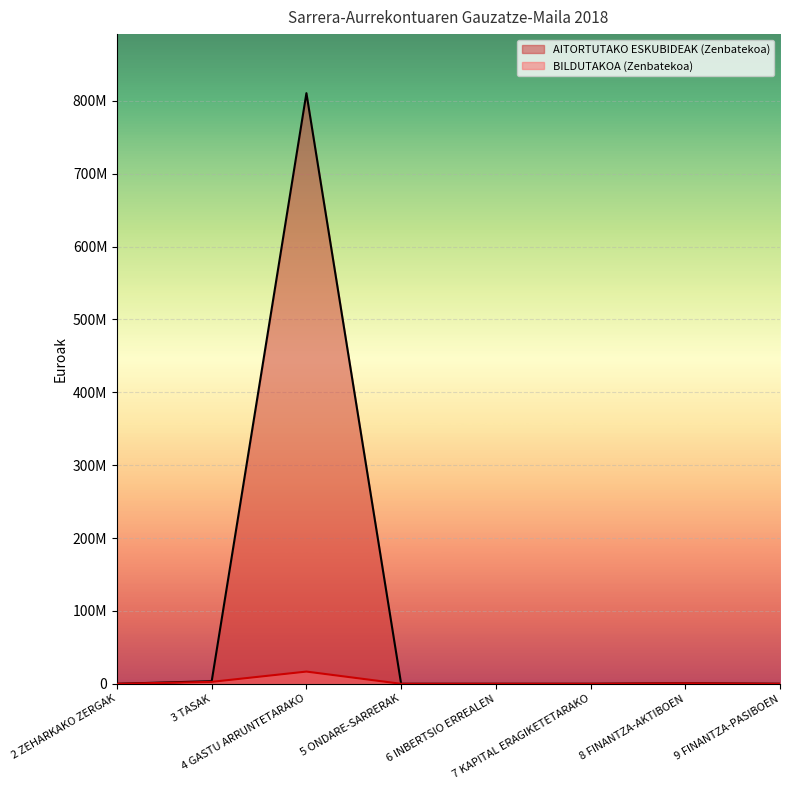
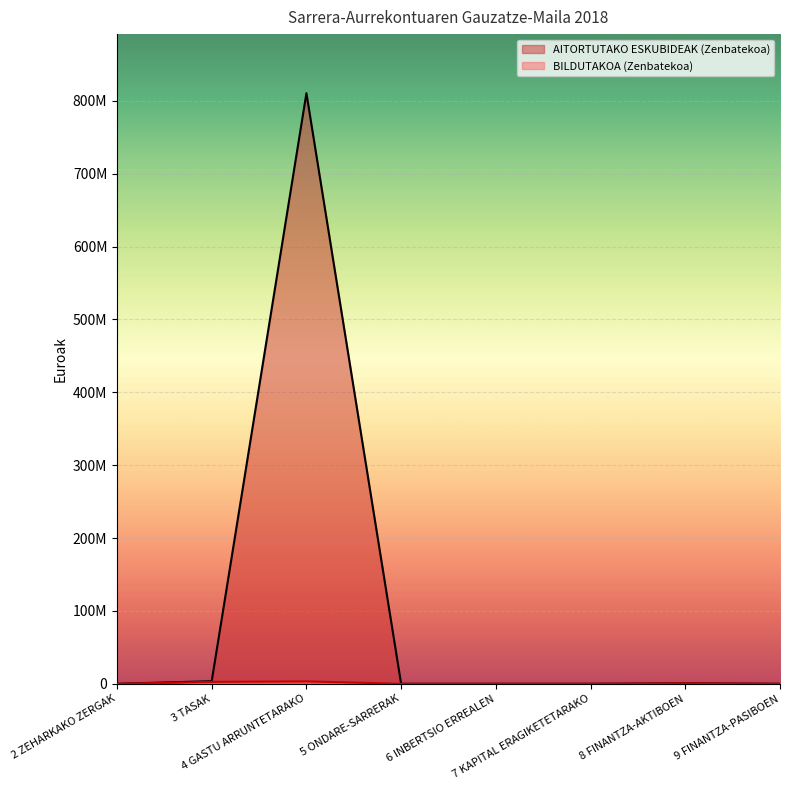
BILDUTAKOA (Zenbatekoa), 4 GASTU ARRUNTETARAKO: 20000000 -> 0
